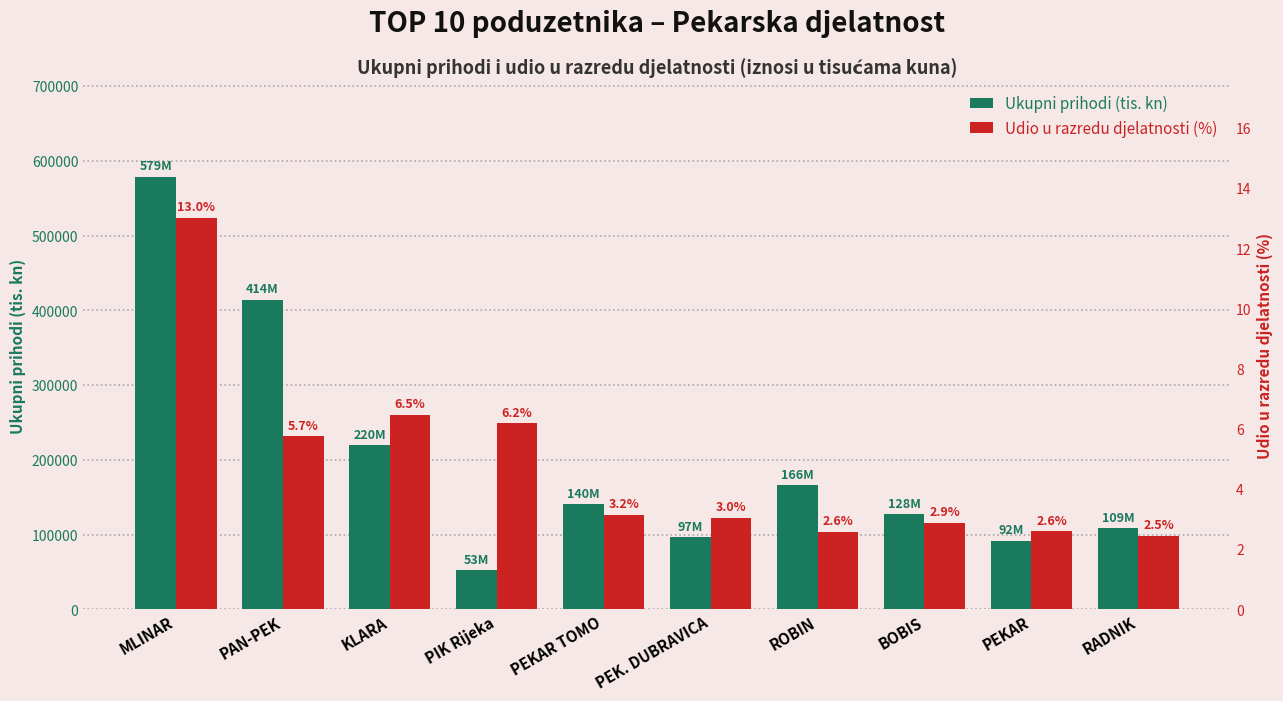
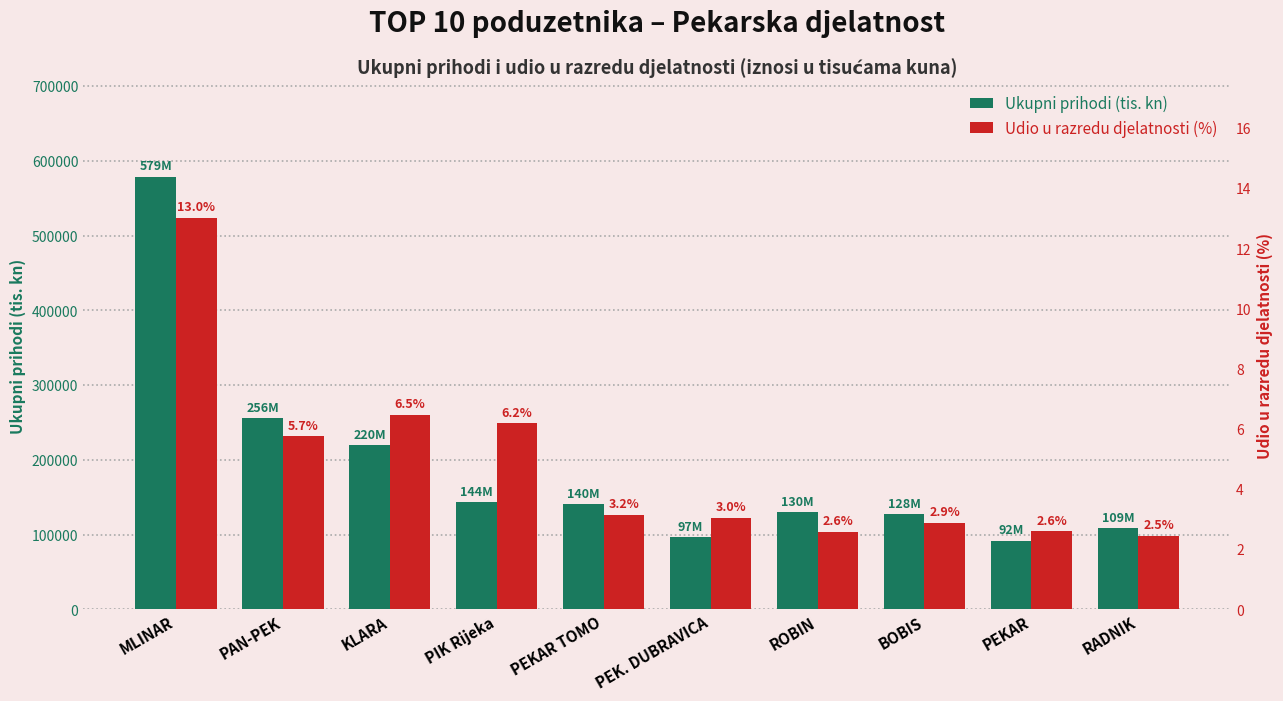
Ukupni prihodi (tis. kn), PAN-PEK: 414M -> 256M
Ukupni prihodi (tis. kn), PIK Rijeka: 53M -> 144M
Ukupni prihodi (tis. kn), ROBIN: 166M -> 130M
